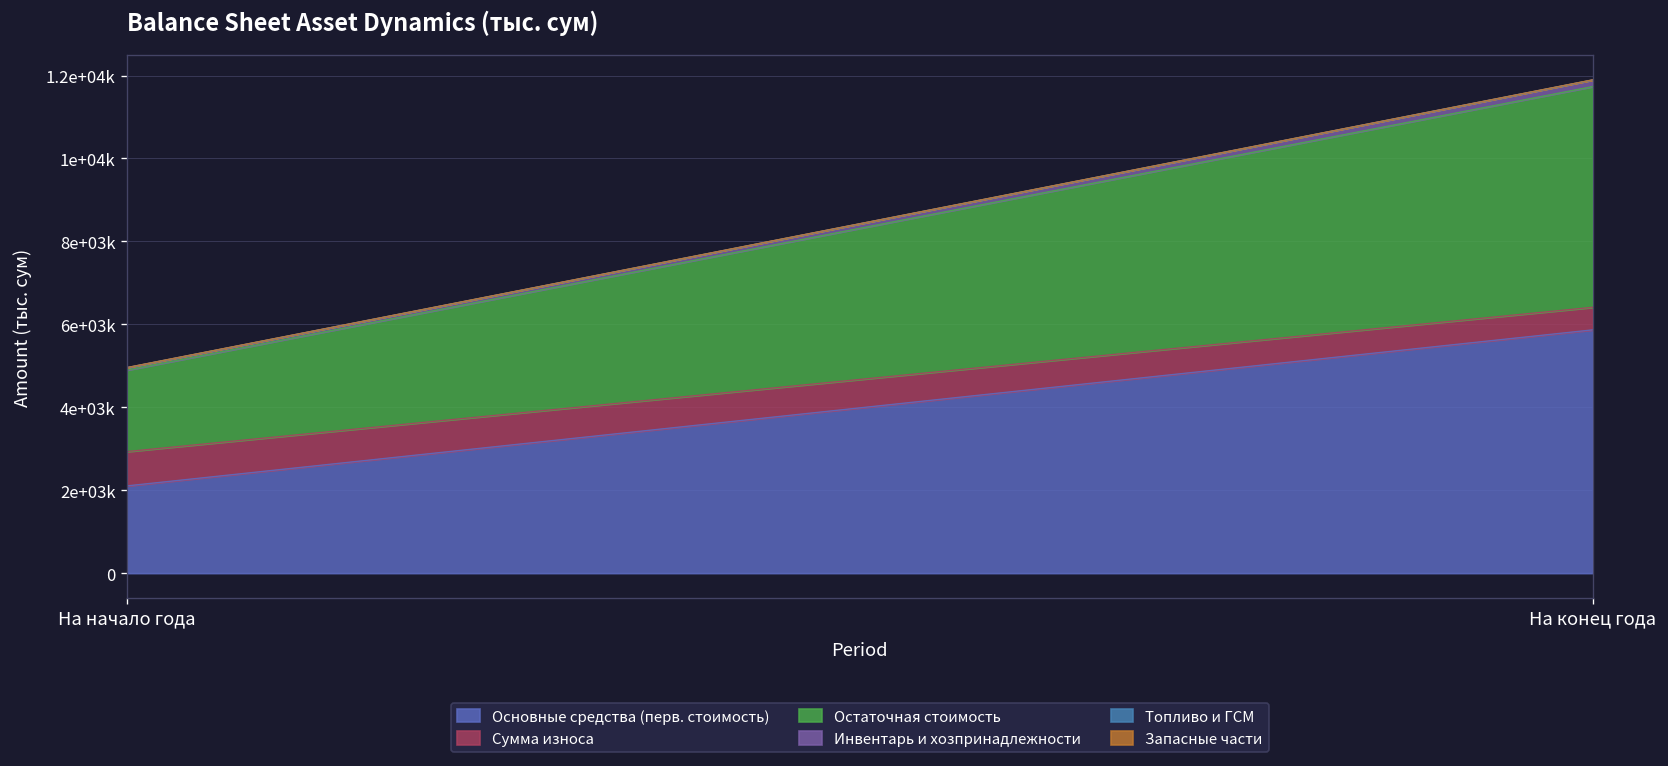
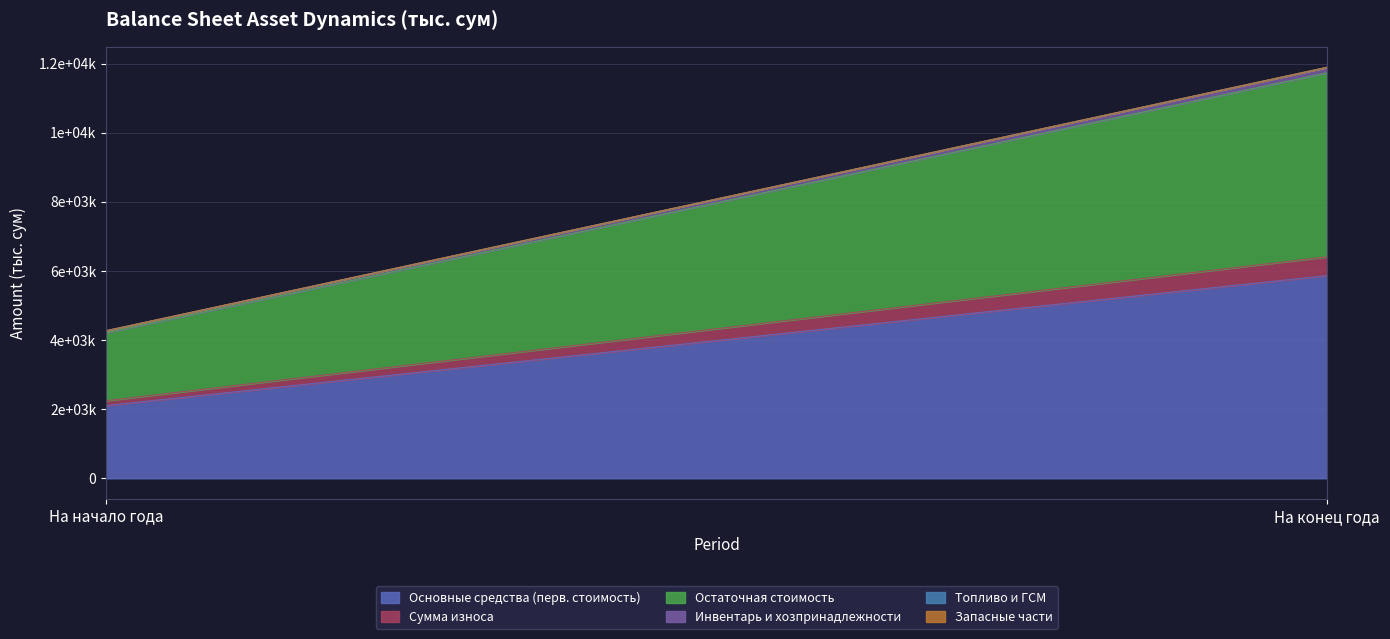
Сумма износа, На начало года: 800000 -> 100000
